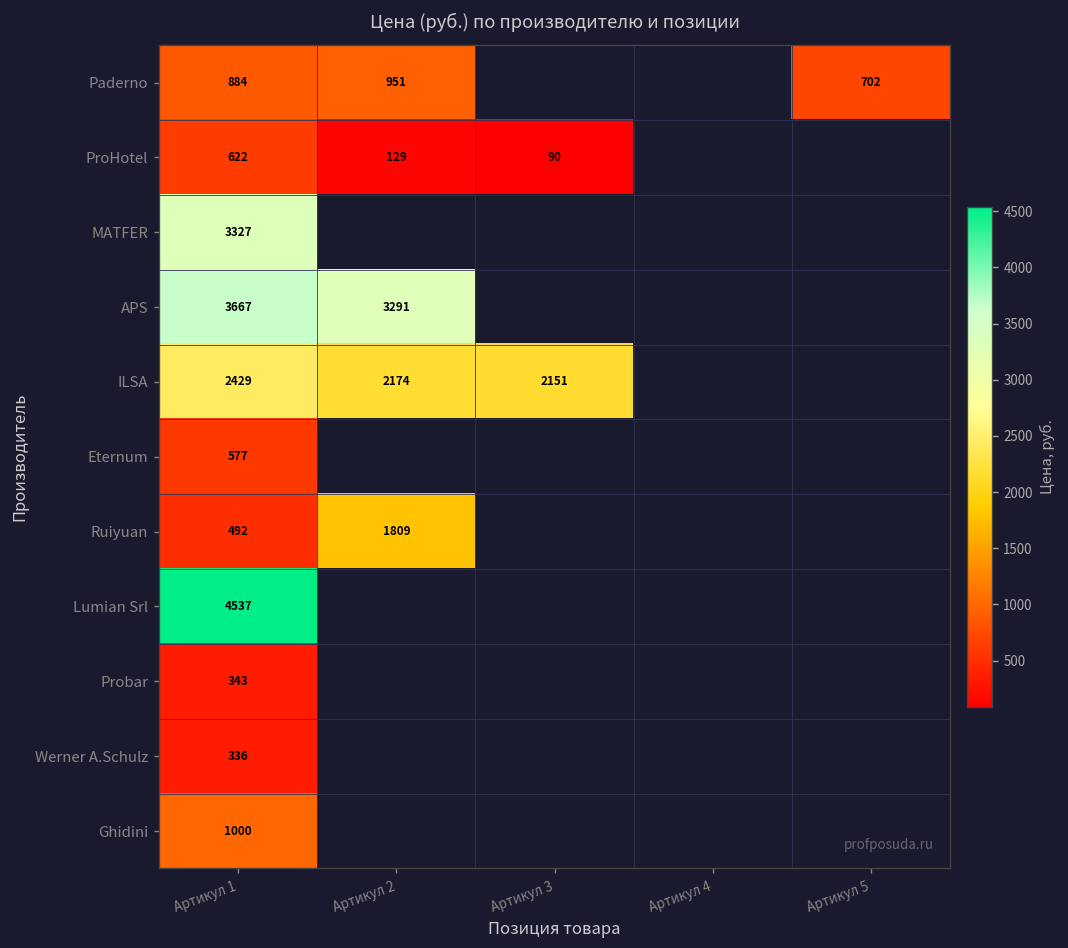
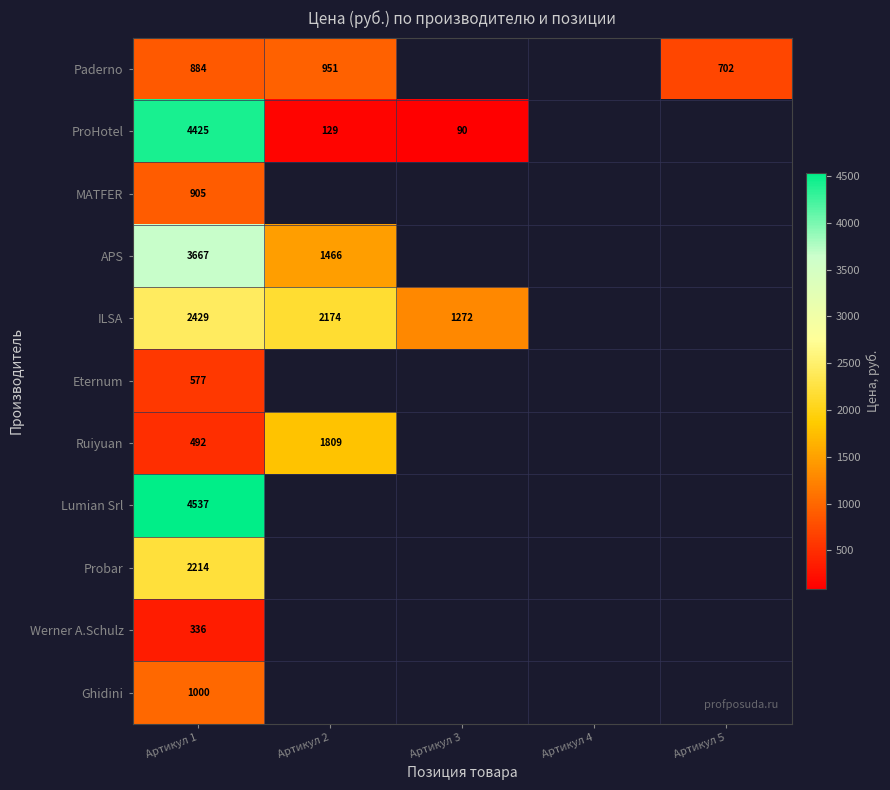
ProHotel, Артикул 1: 622 -> 4425
MATFER, Артикул 1: 3327 -> 905
APS, Артикул 2: 3291 -> 1466
ILSA, Артикул 3: 2151 -> 1272
Probar, Артикул 1: 343 -> 2214
